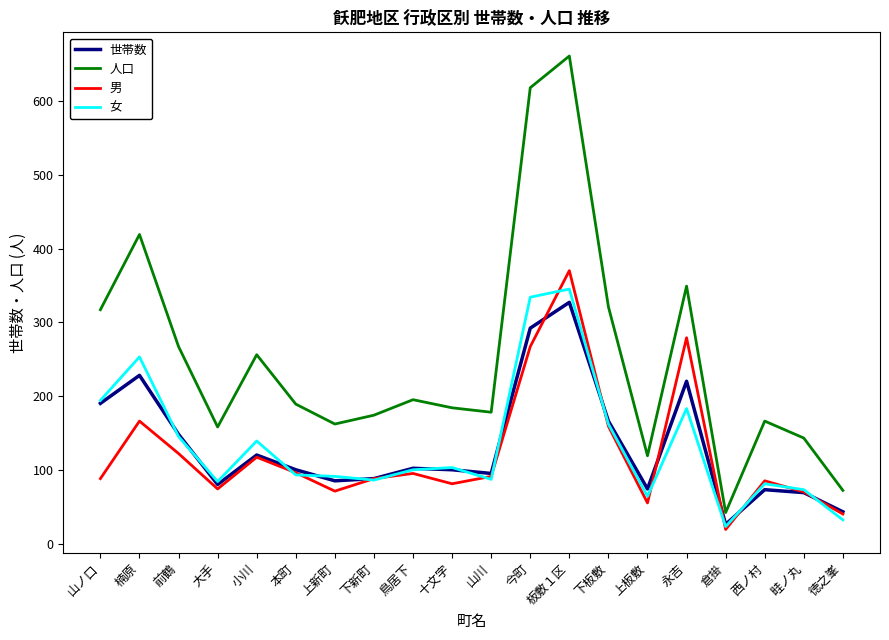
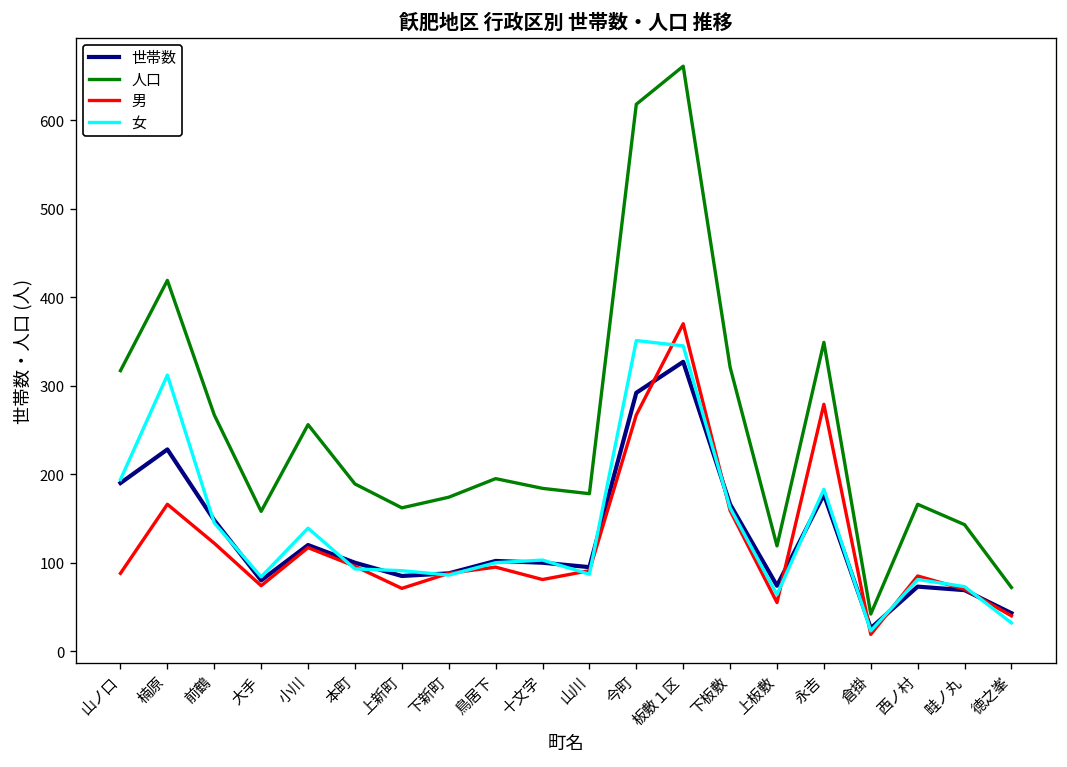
女, 楠原: 250 -> 310
女, 今町: 330 -> 350
世帯数, 永吉: 220 -> 180
